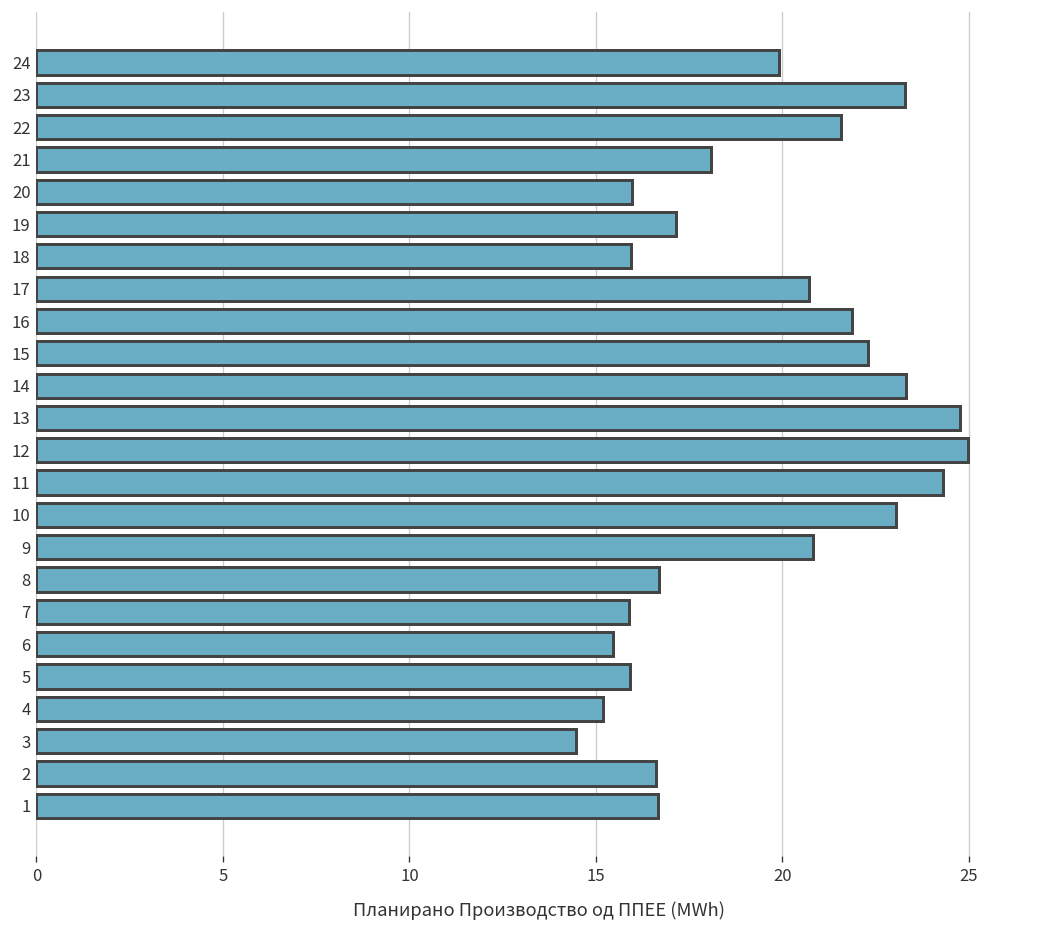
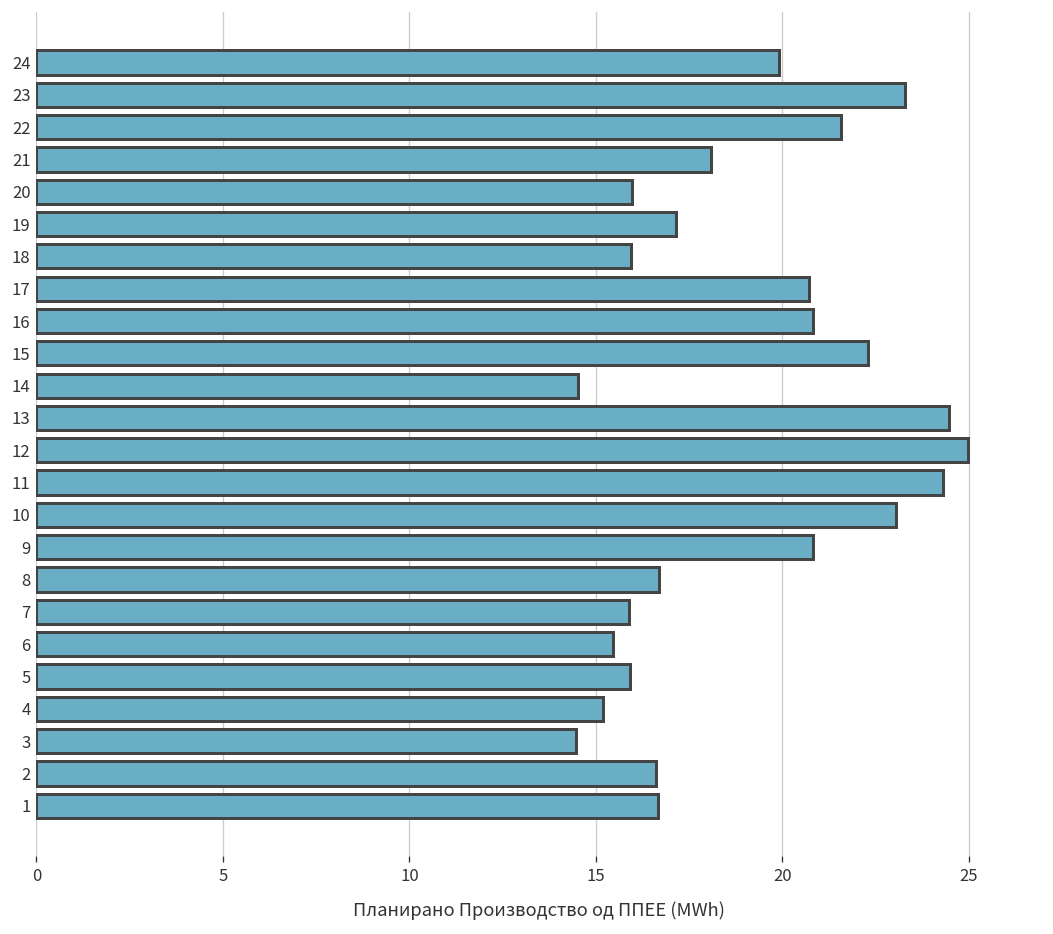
16: 21.9 -> 20.8
14: 23.3 -> 14.5
13: 24.8 -> 24.5
